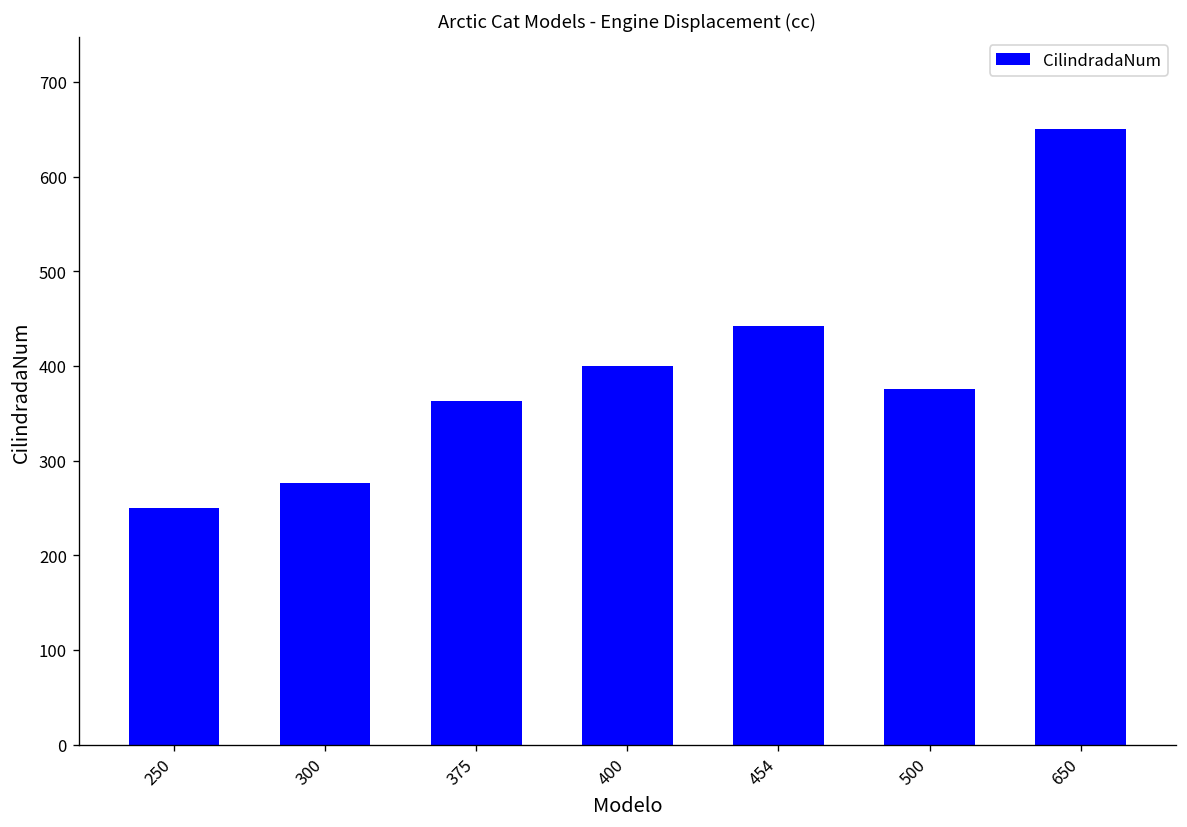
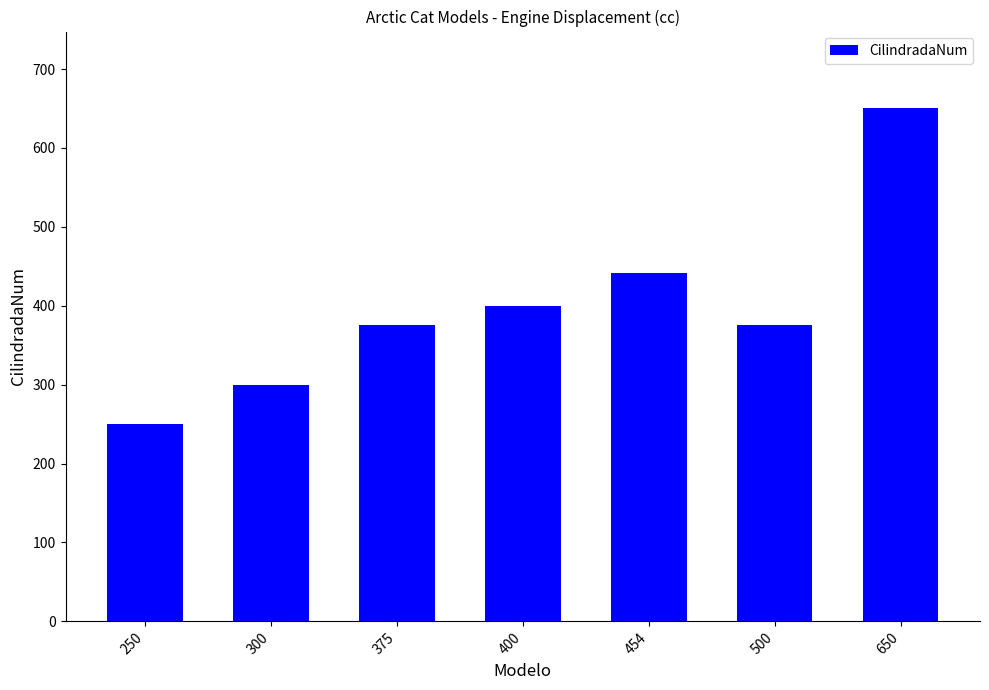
300: 280 -> 300
375: 360 -> 380
